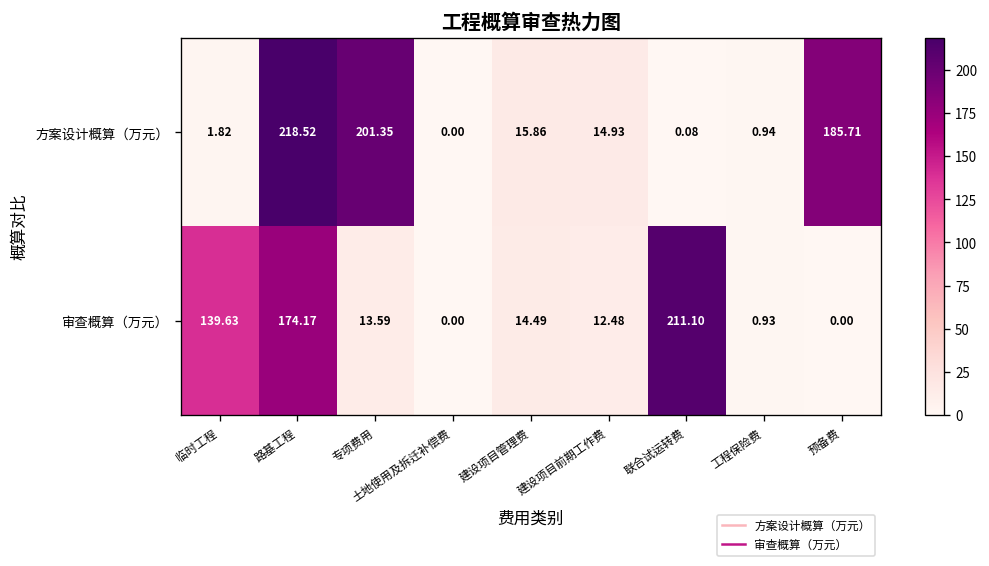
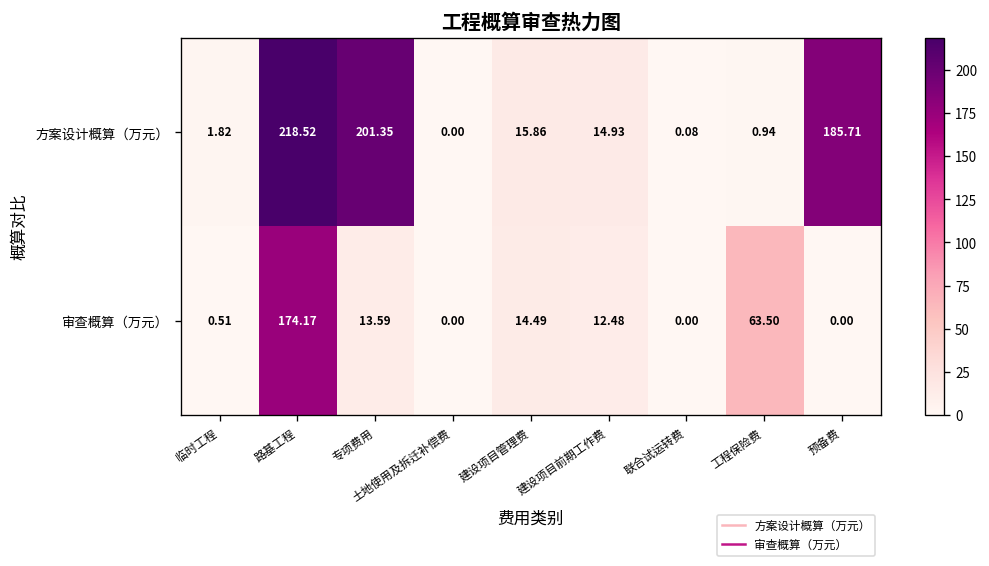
审查概算（万元）, 临时工程: 139.63 -> 0.51
审查概算（万元）, 联合试运转费: 211.10 -> 0.00
审查概算（万元）, 工程保险费: 0.93 -> 63.50
